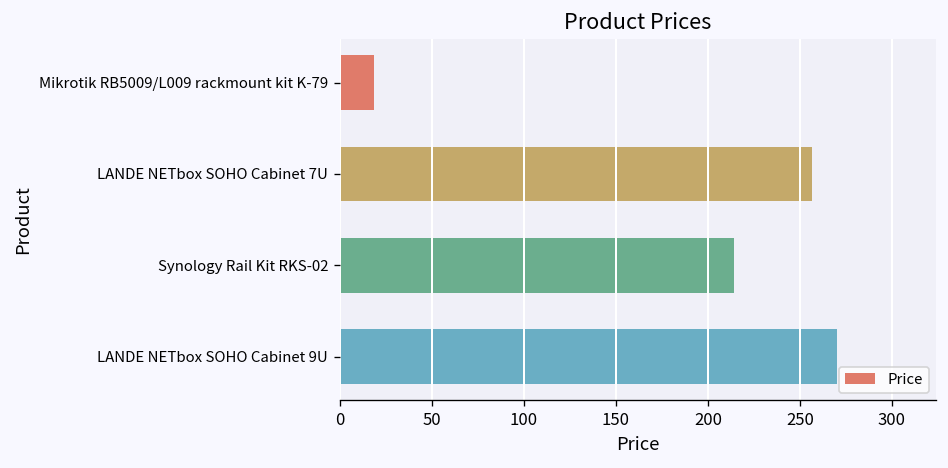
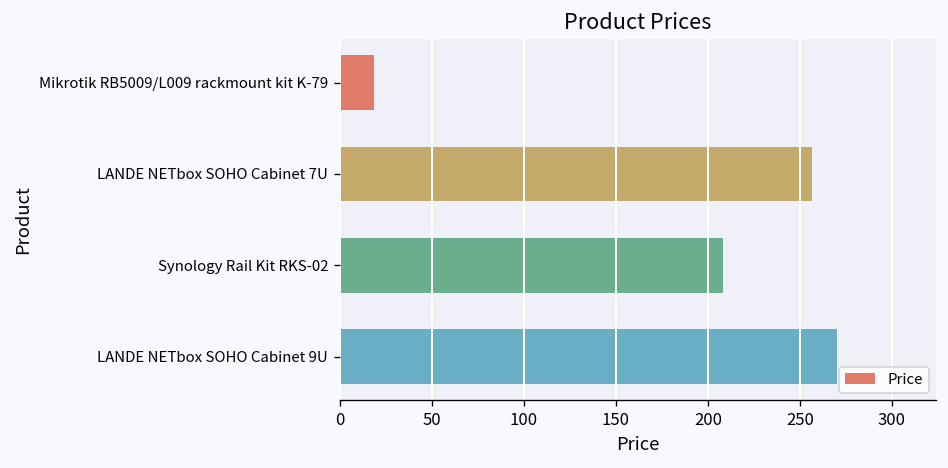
Synology Rail Kit RKS-02: 214 -> 209
